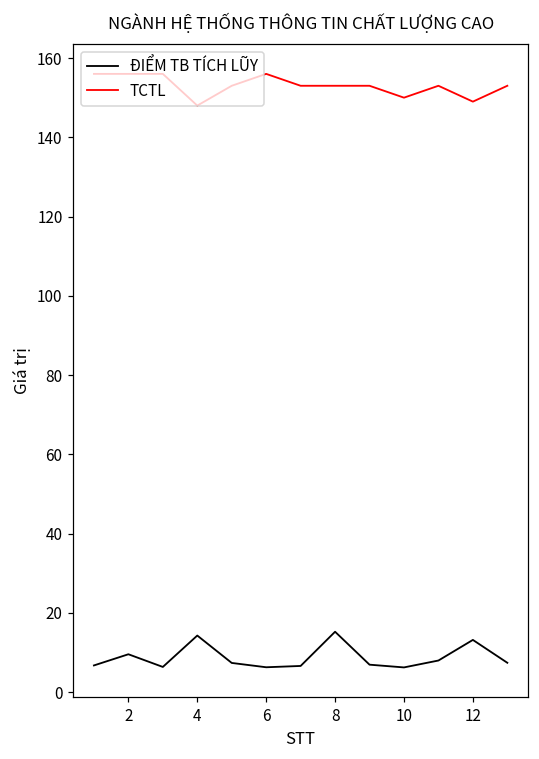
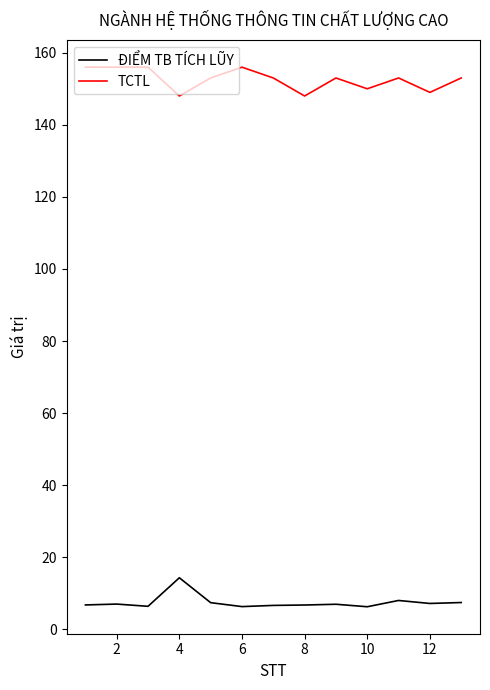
ĐIỂM TB TÍCH LŨY, 2: 10 -> 7
ĐIỂM TB TÍCH LŨY, 8: 15 -> 7
TCTL, 8: 153 -> 148
ĐIỂM TB TÍCH LŨY, 12: 13 -> 7
